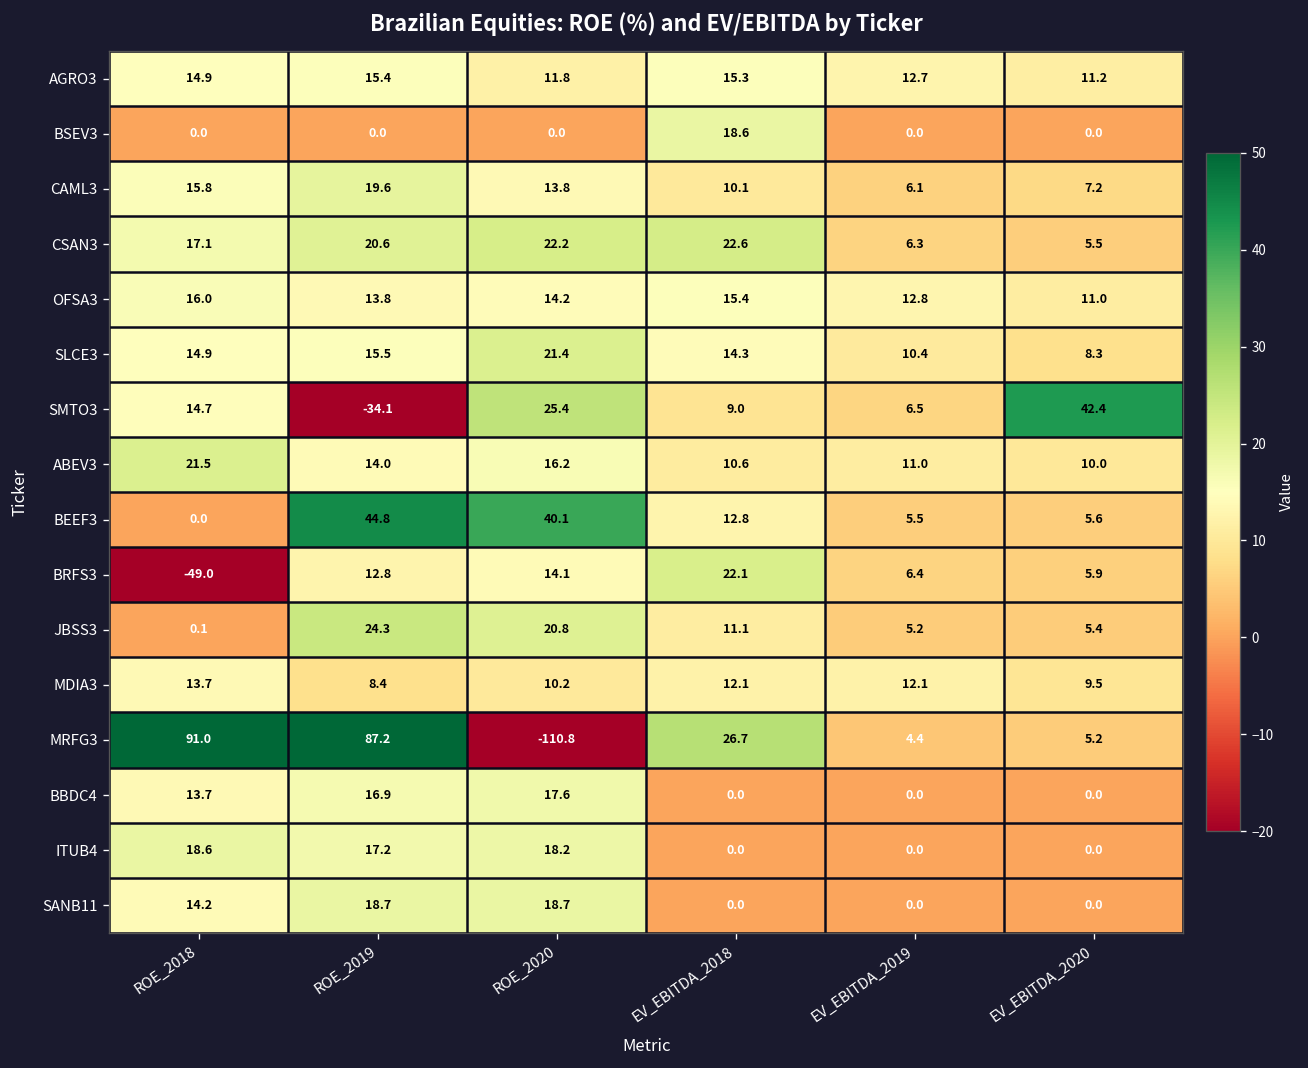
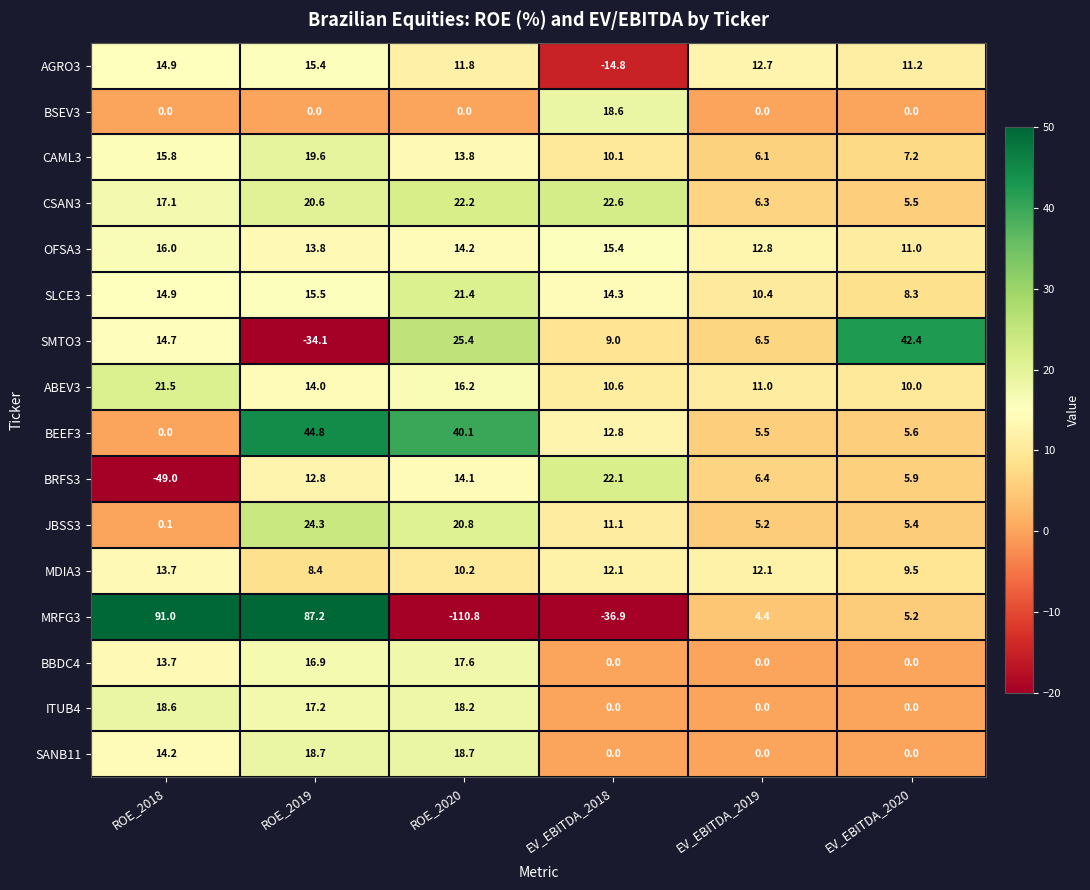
AGRO3, EV_EBITDA_2018: 15.3 -> -14.8
MRFG3, EV_EBITDA_2018: 26.7 -> -36.9
